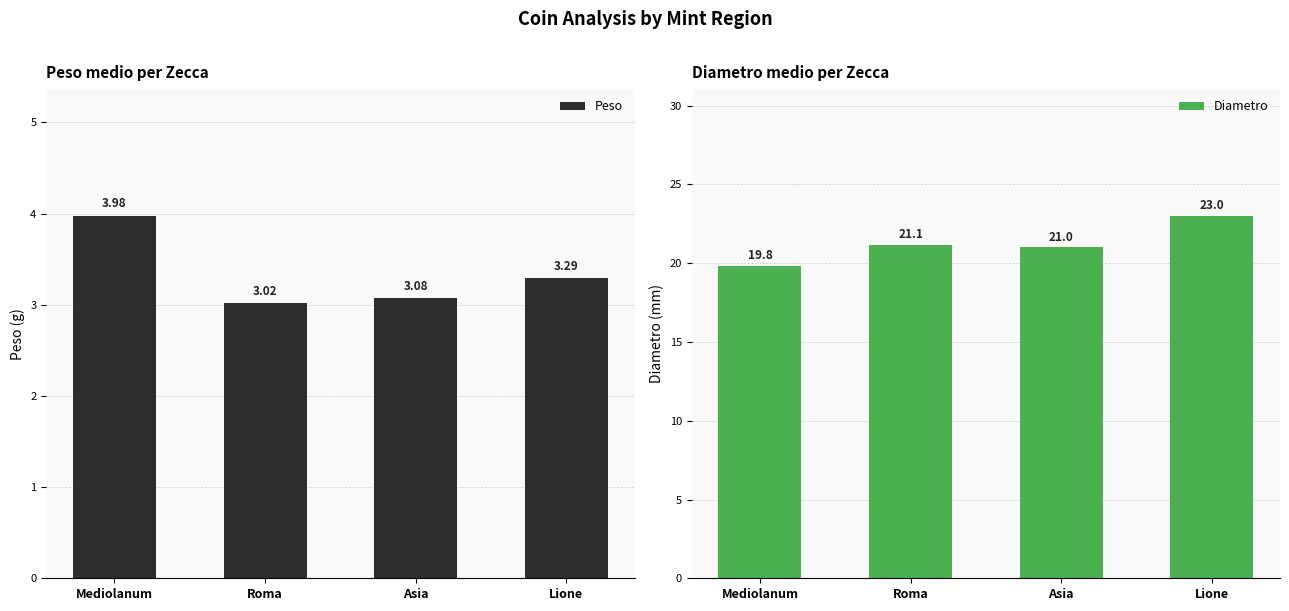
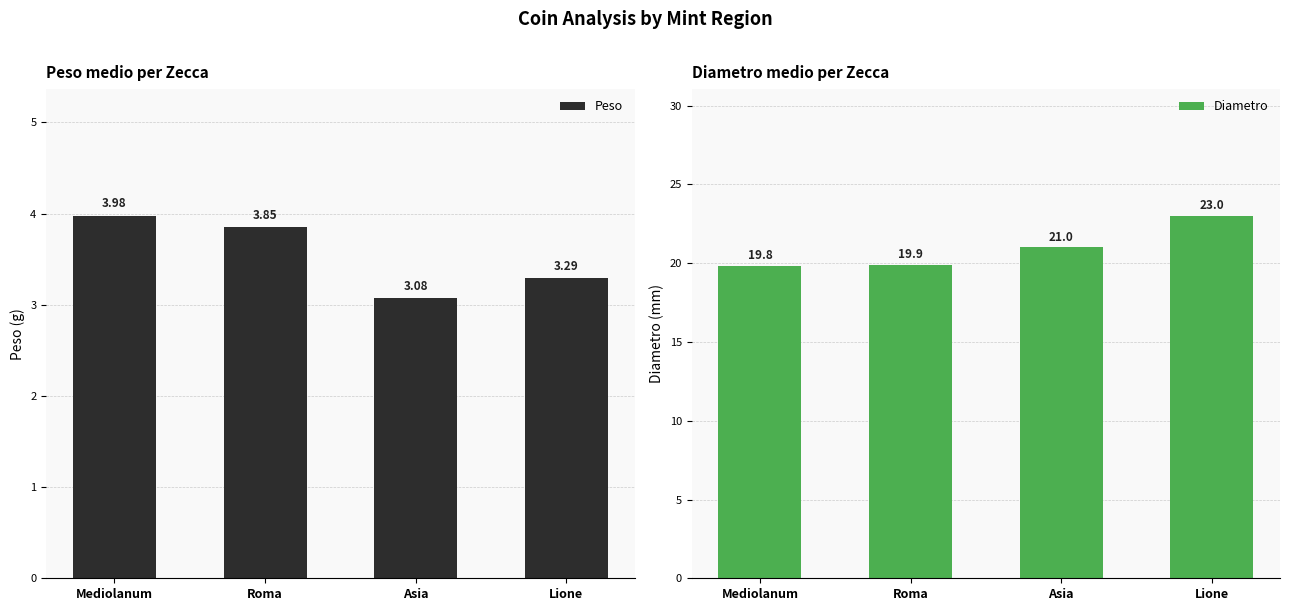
Peso medio per Zecca, Roma: 3.02 -> 3.85
Diametro medio per Zecca, Roma: 21.1 -> 19.9
